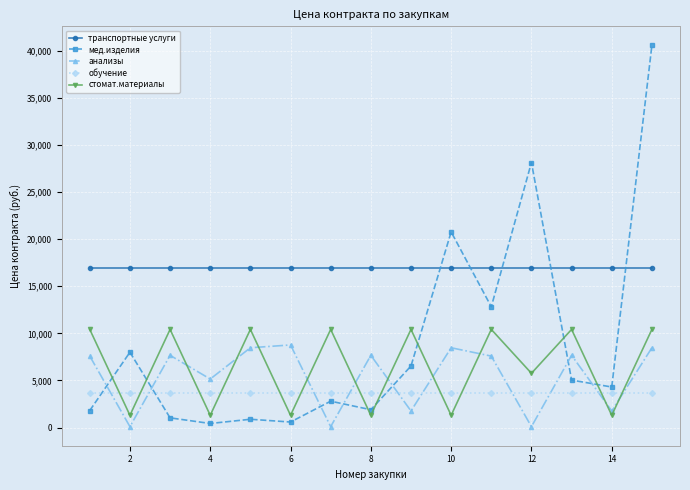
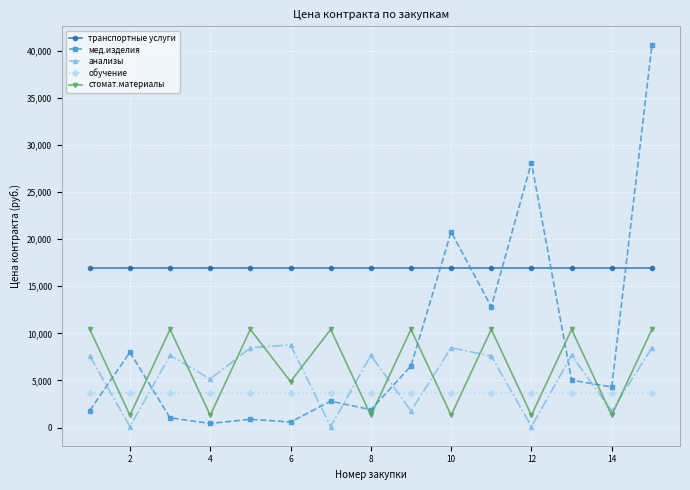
стомат.материалы, 6: 1,000 -> 5,000
стомат.материалы, 12: 6,000 -> 1,000
